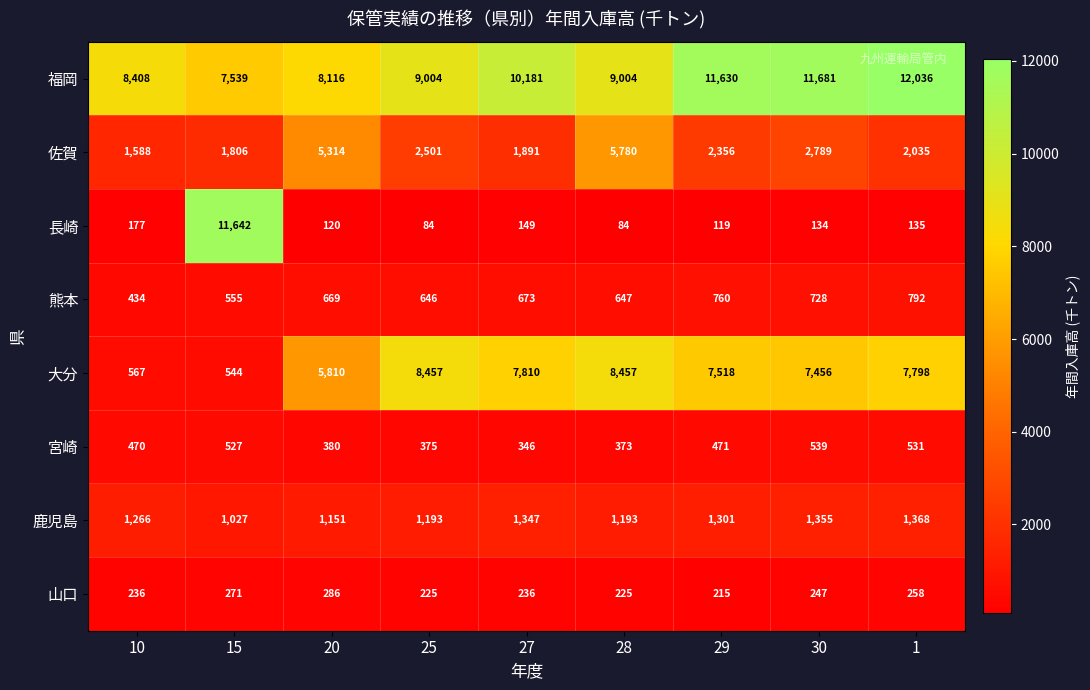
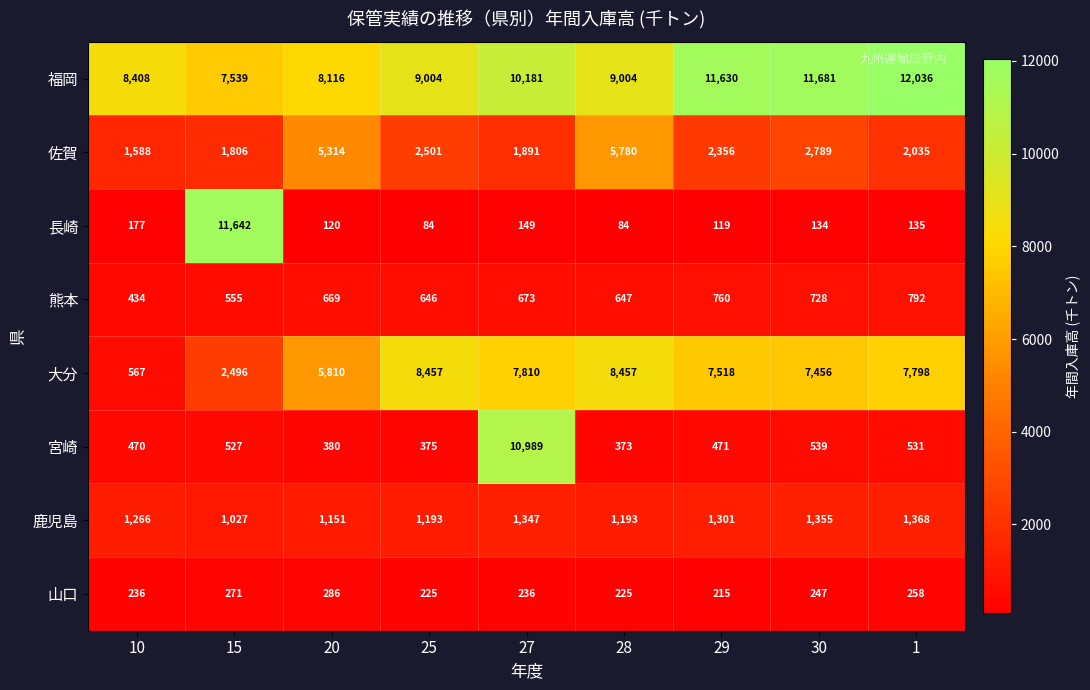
大分, 15: 544 -> 2,496
宮崎, 27: 346 -> 10,989
